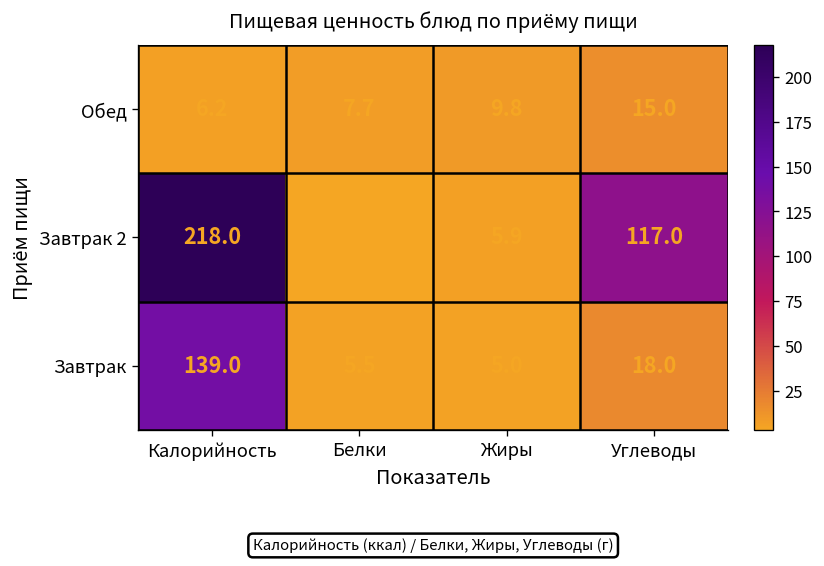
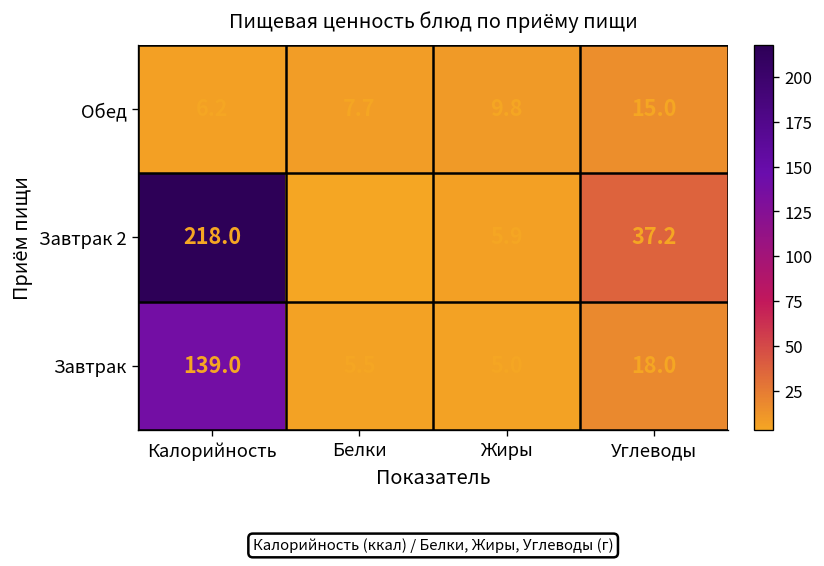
Завтрак 2, Углеводы: 117.0 -> 37.2
